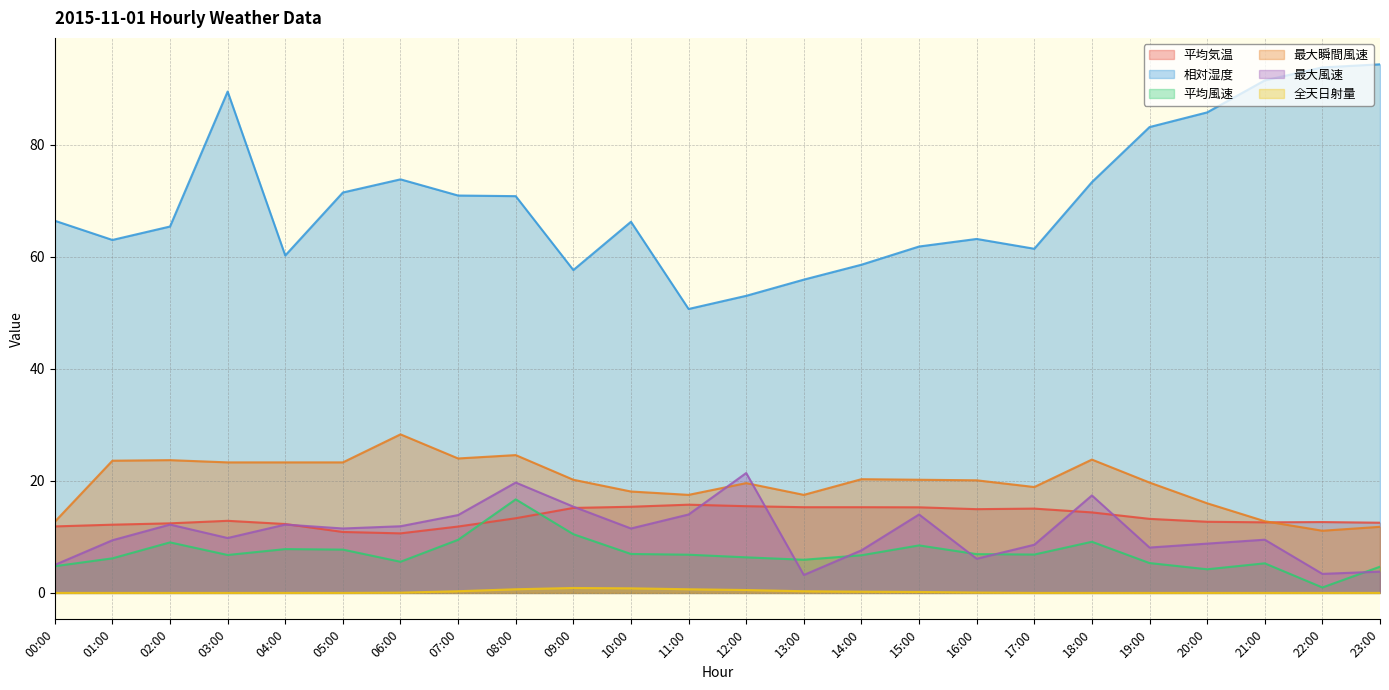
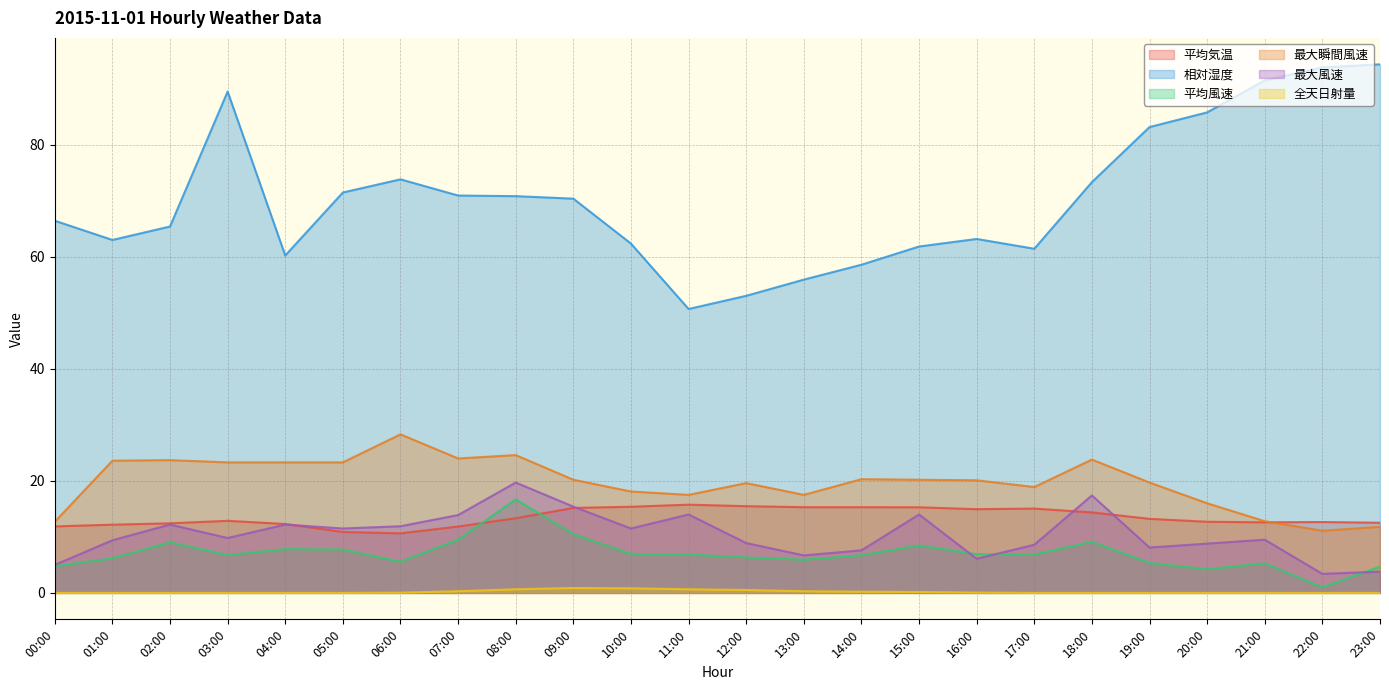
相対湿度, 09:00: 58 -> 70
相対湿度, 10:00: 66 -> 62
最大風速, 12:00: 21 -> 9
最大風速, 13:00: 3 -> 7
